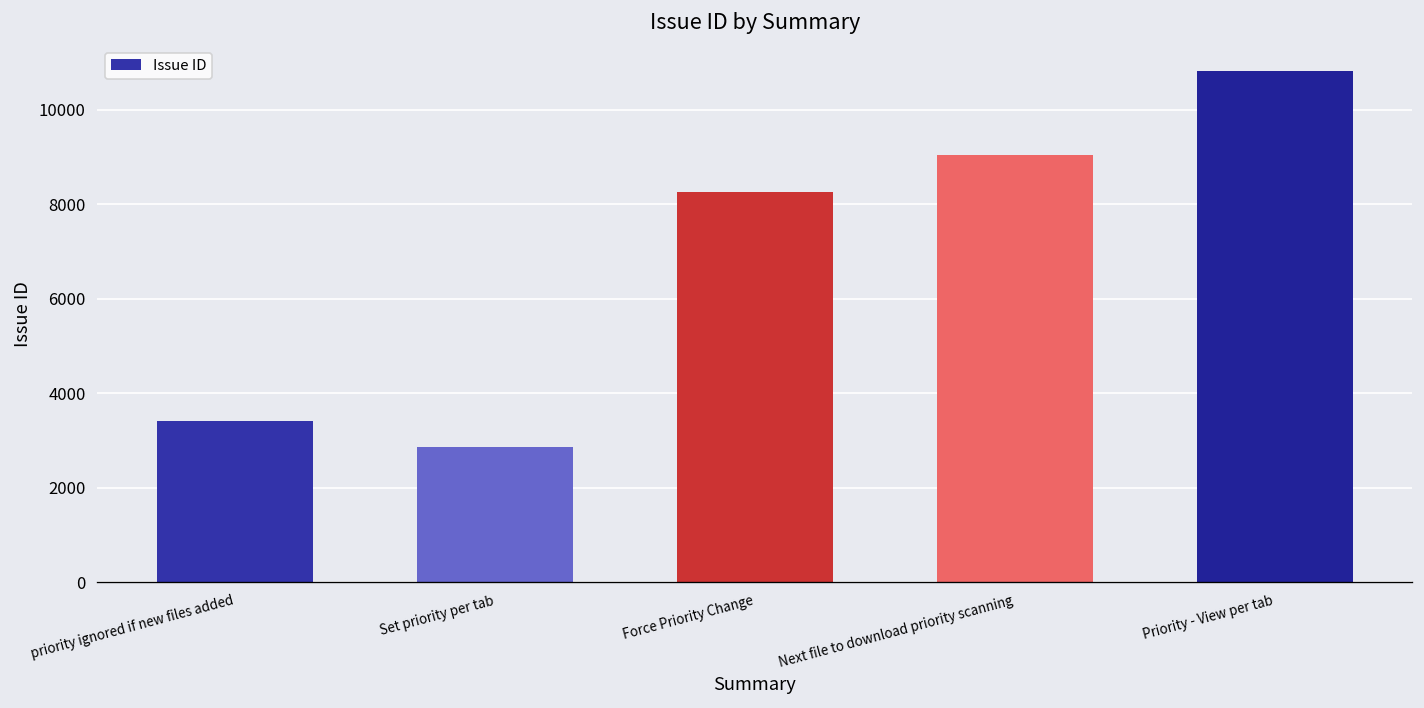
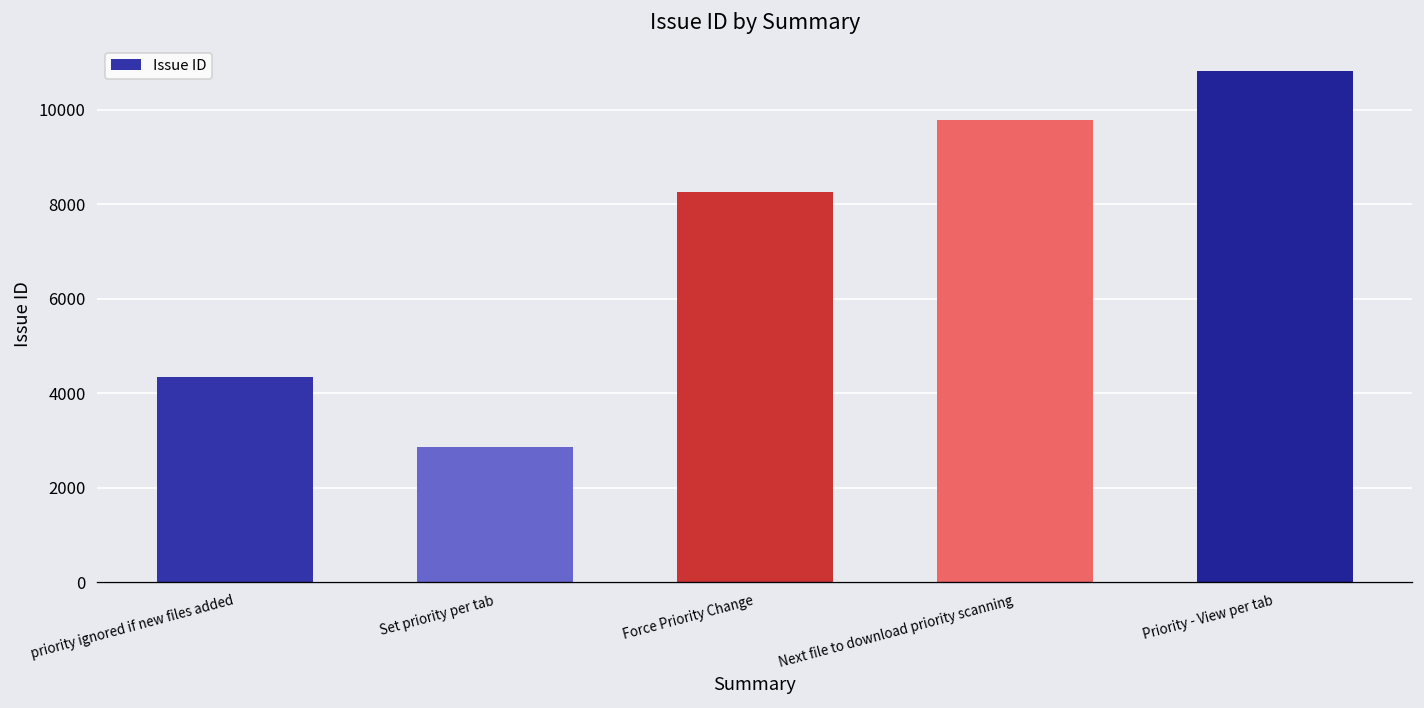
priority ignored if new files added: 3400 -> 4300
Next file to download priority scanning: 9000 -> 9800
